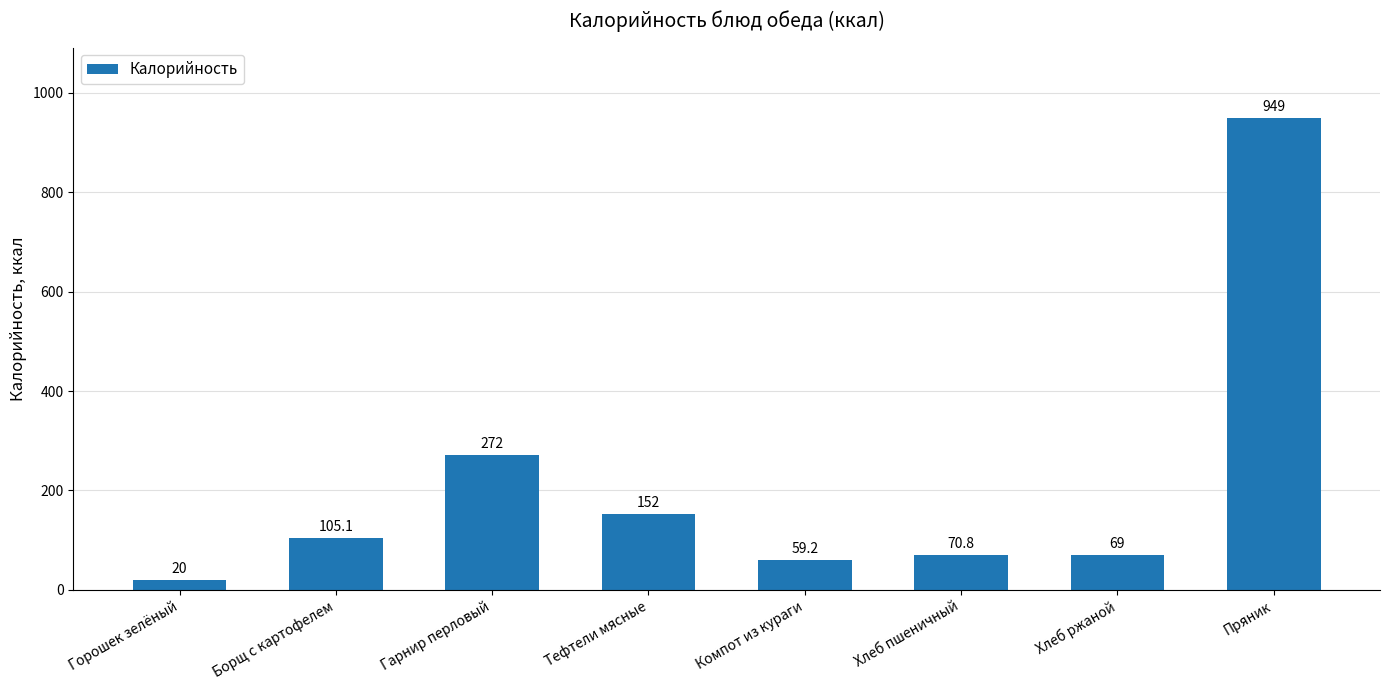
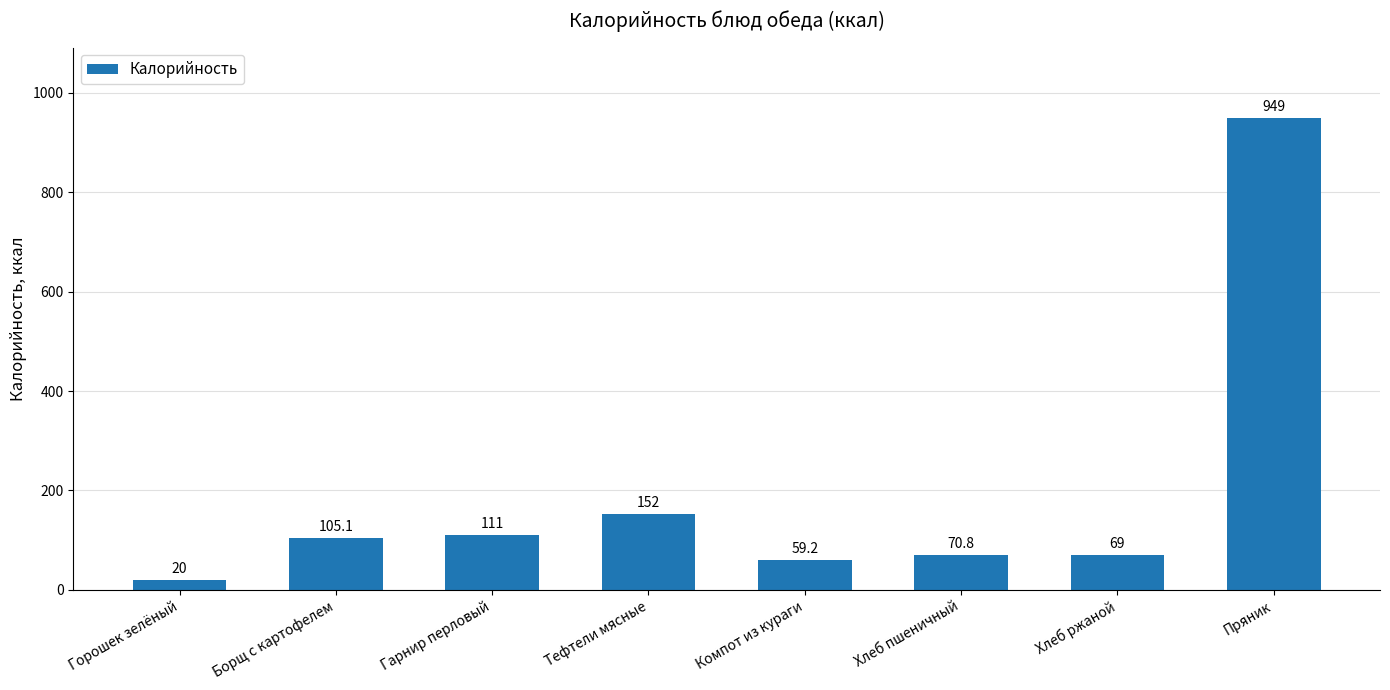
Гарнир перловый: 272 -> 111
